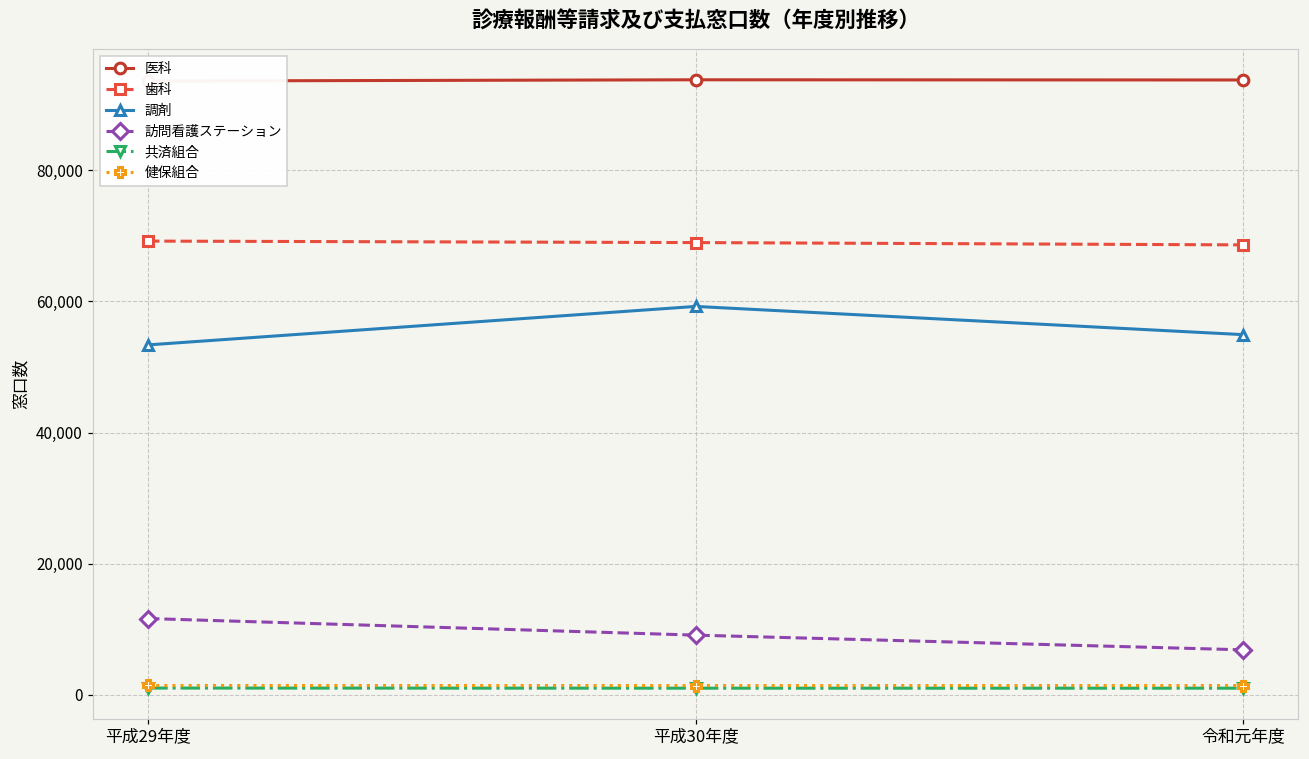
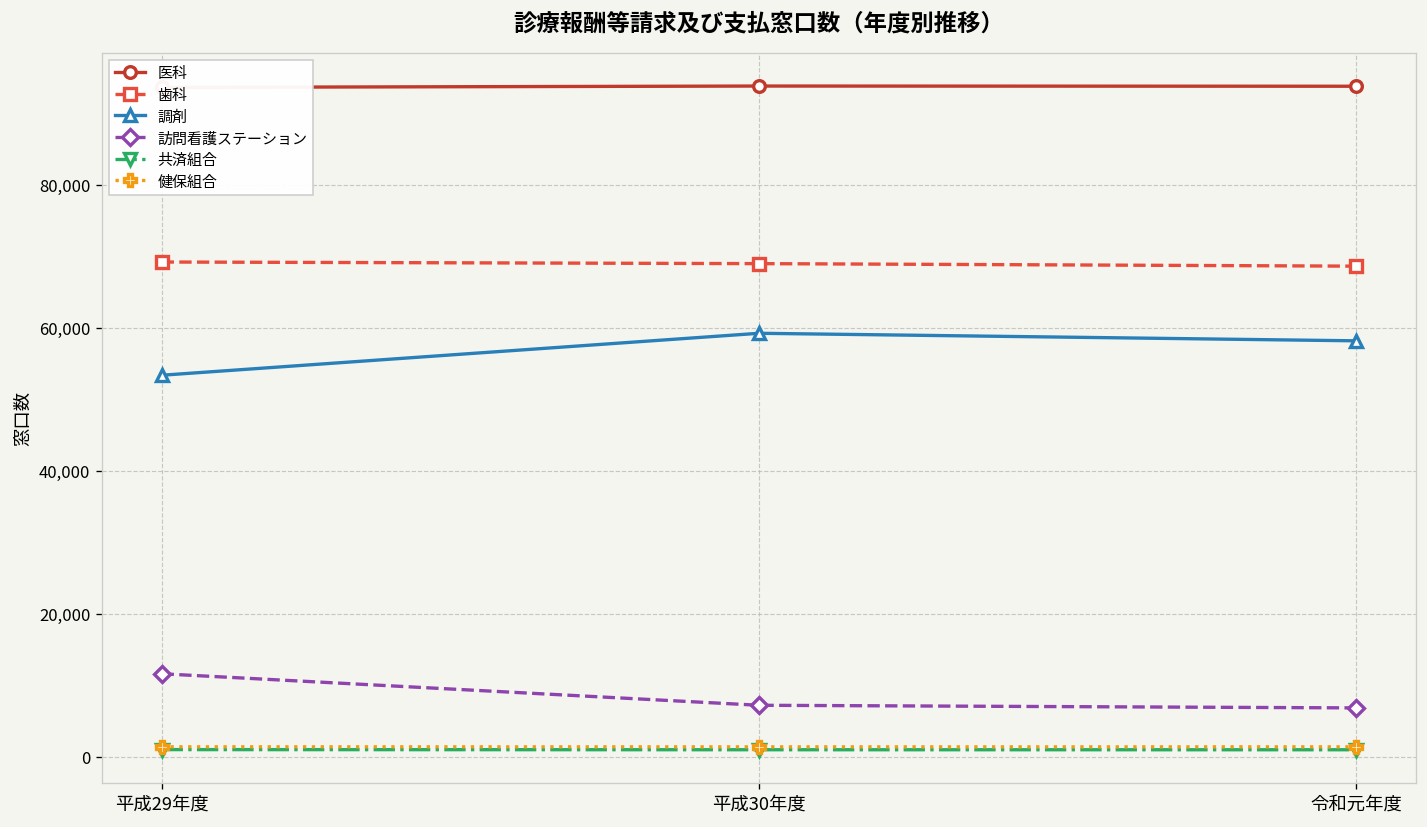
訪問看護ステーション, 平成30年度: 9,000 -> 7,000
調剤, 令和元年度: 55,000 -> 58,000
